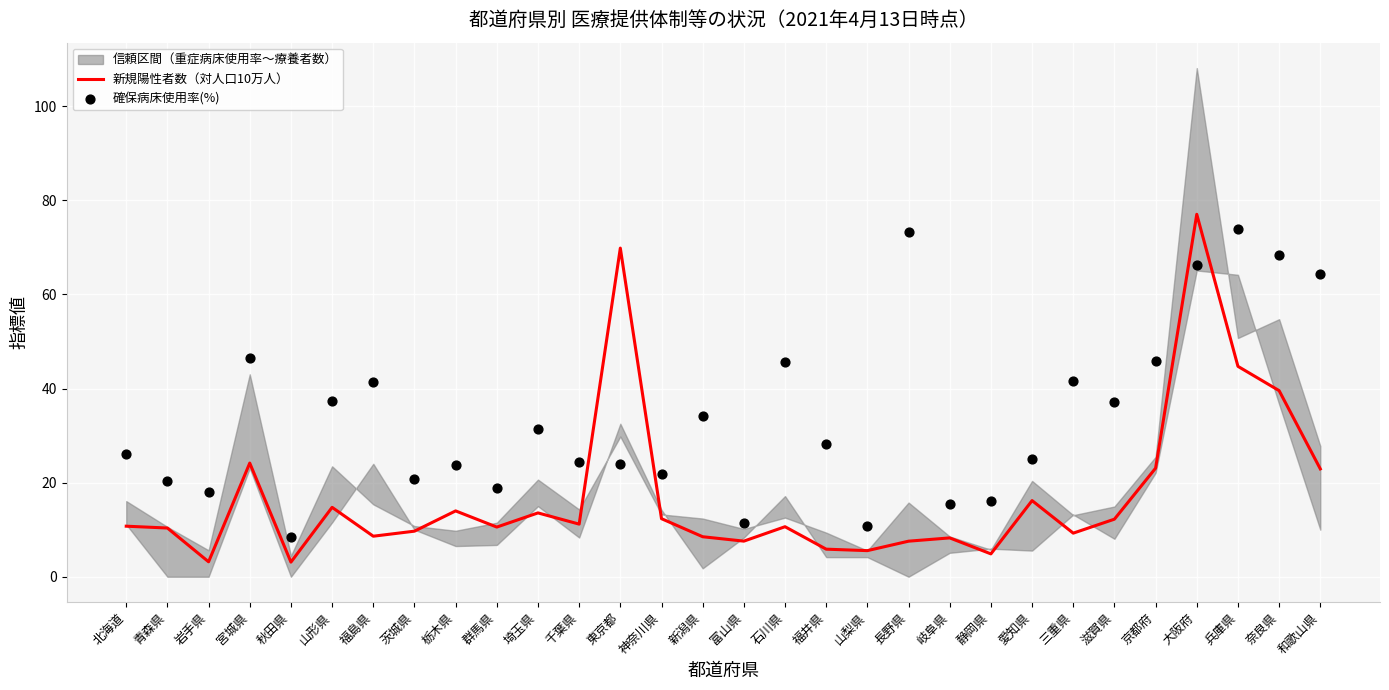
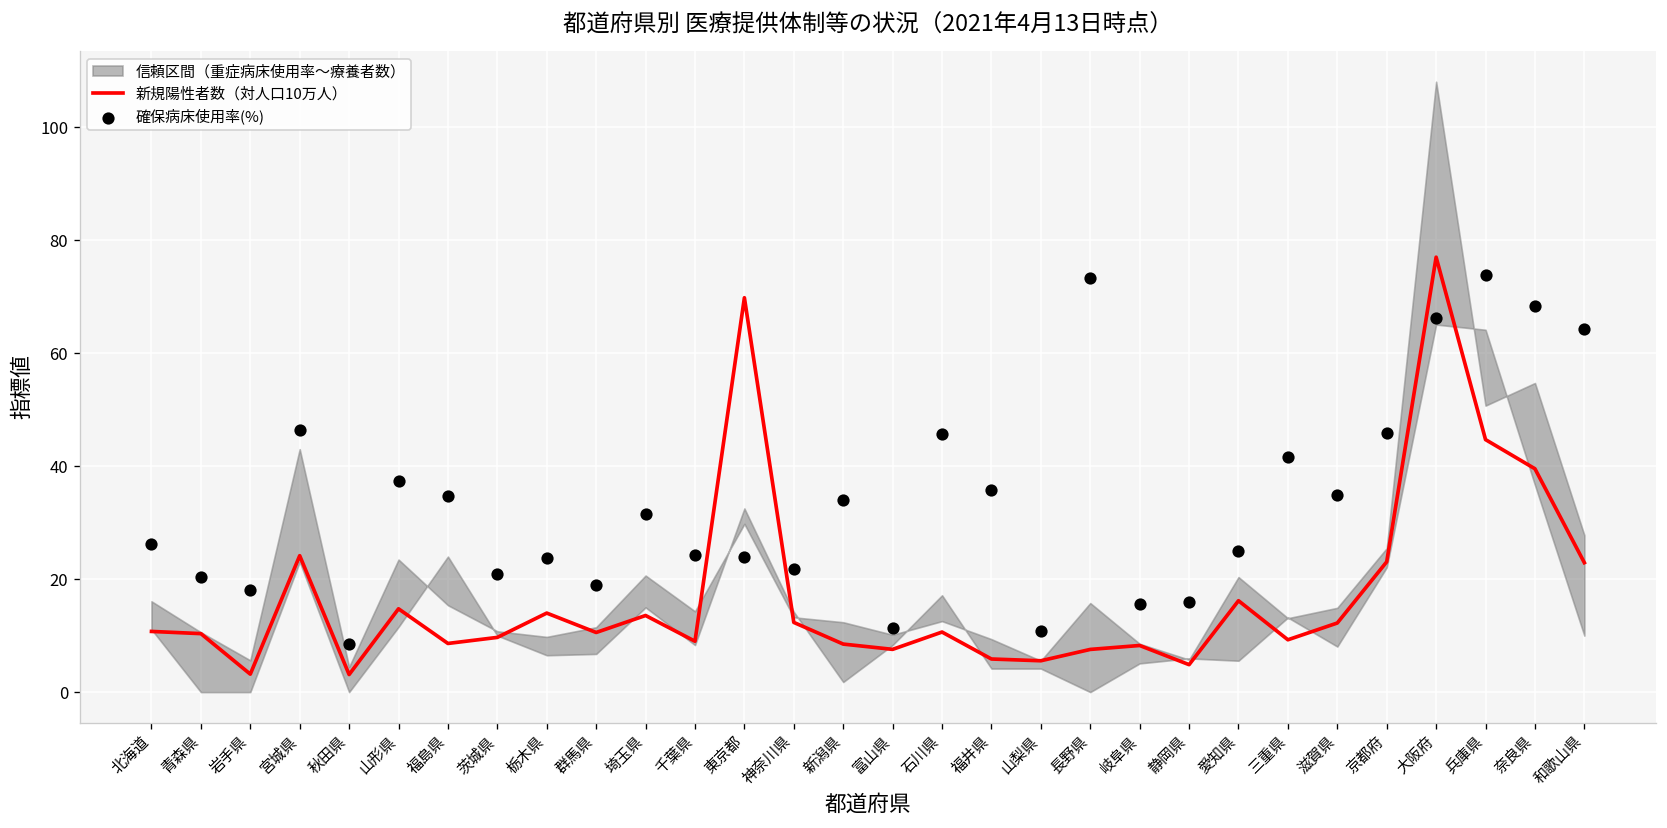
確保病床使用率(%), 福島県: 41 -> 35
新規陽性者数（対人口10万人）, 千葉県: 11 -> 9
確保病床使用率(%), 福井県: 28 -> 36
確保病床使用率(%), 滋賀県: 37 -> 35
